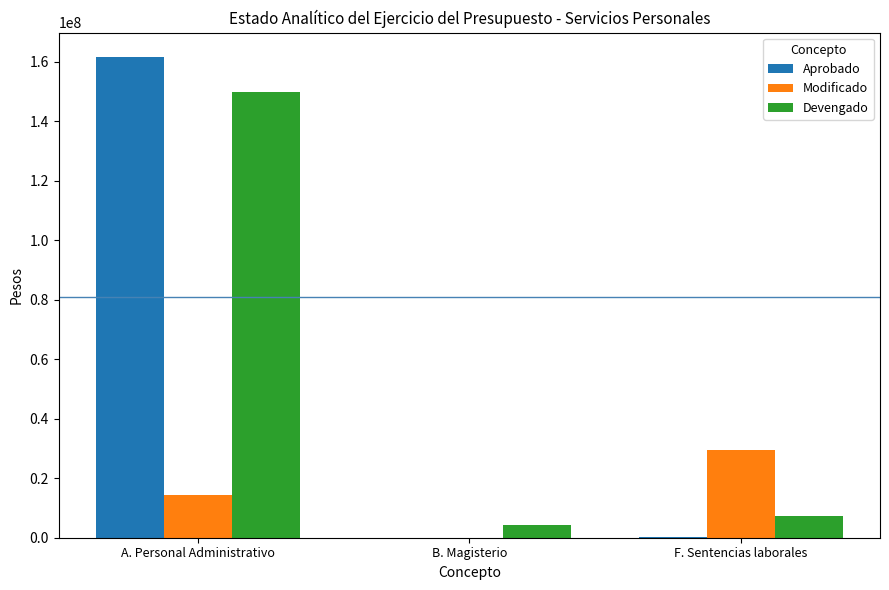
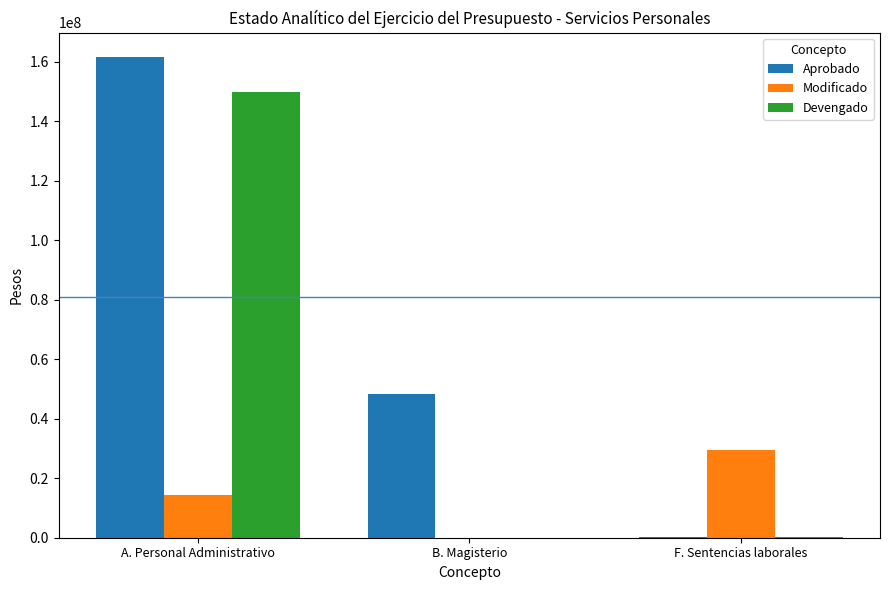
Aprobado, B. Magisterio: 0 -> 48000000
Devengado, B. Magisterio: 4000000 -> 0
Devengado, F. Sentencias laborales: 7000000 -> 0
